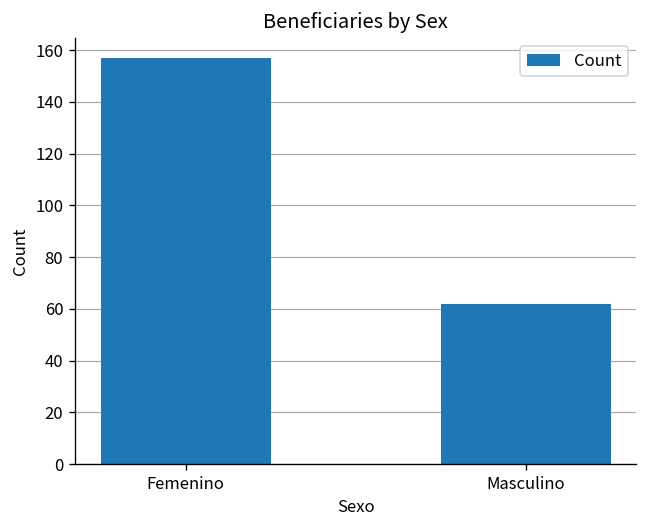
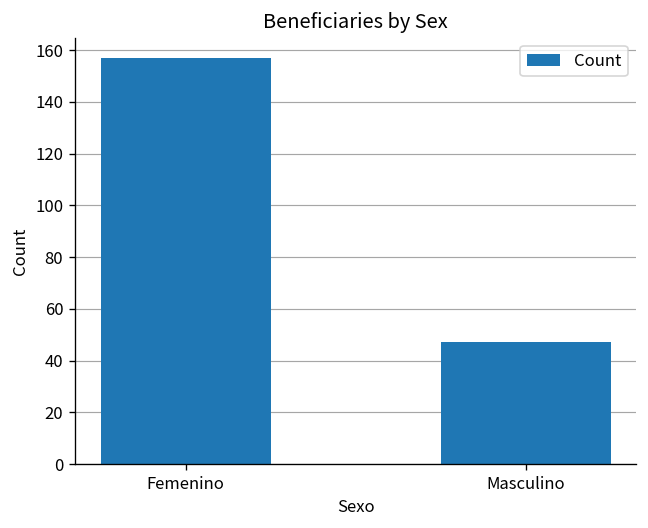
Masculino: 62 -> 47
